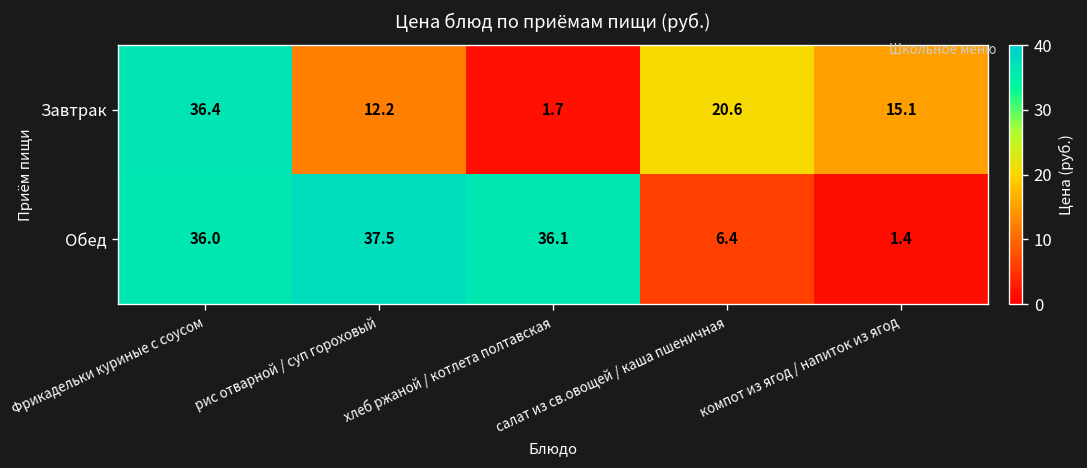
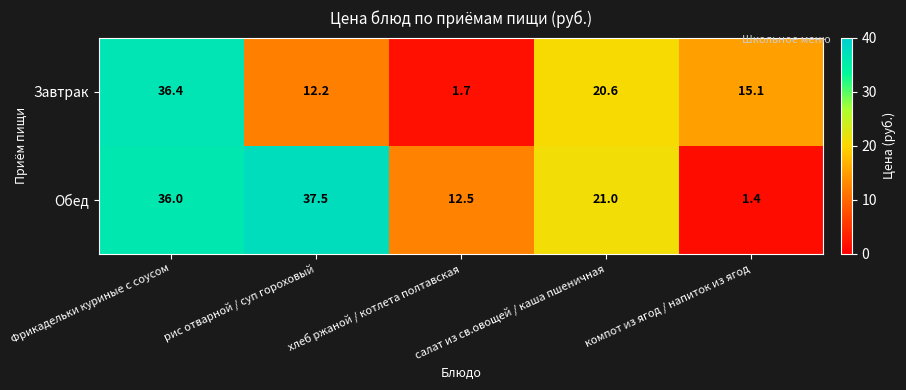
Обед, хлеб ржаной / котлета полтавская: 36.1 -> 12.5
Обед, салат из св.овощей / каша пшеничная: 6.4 -> 21.0
